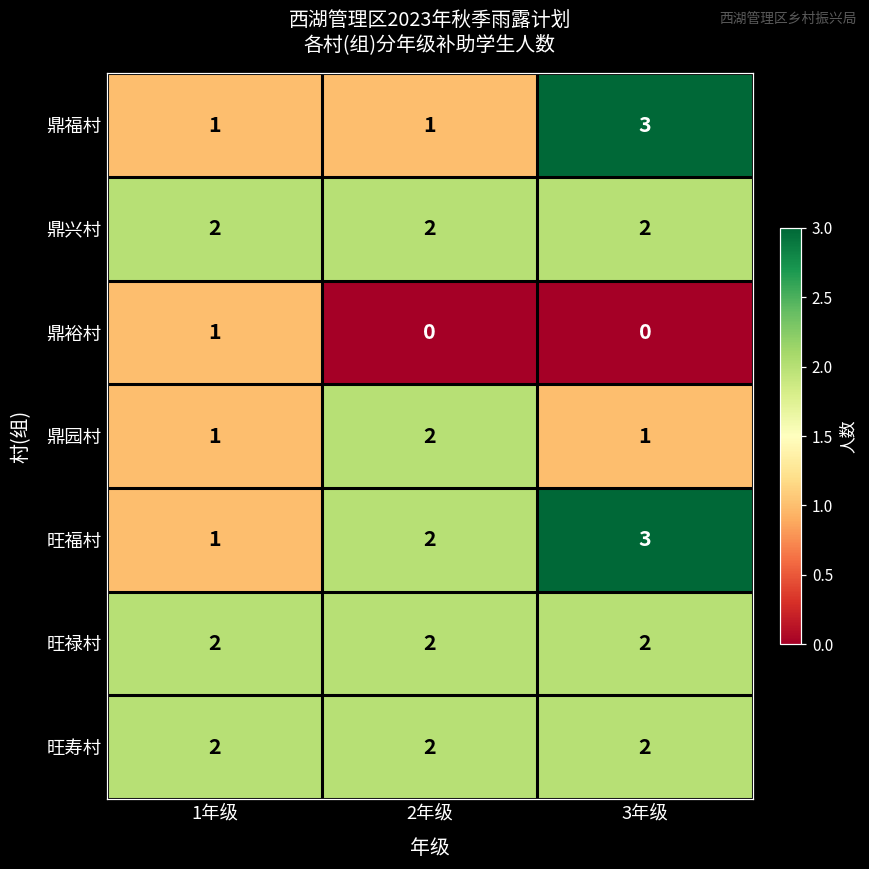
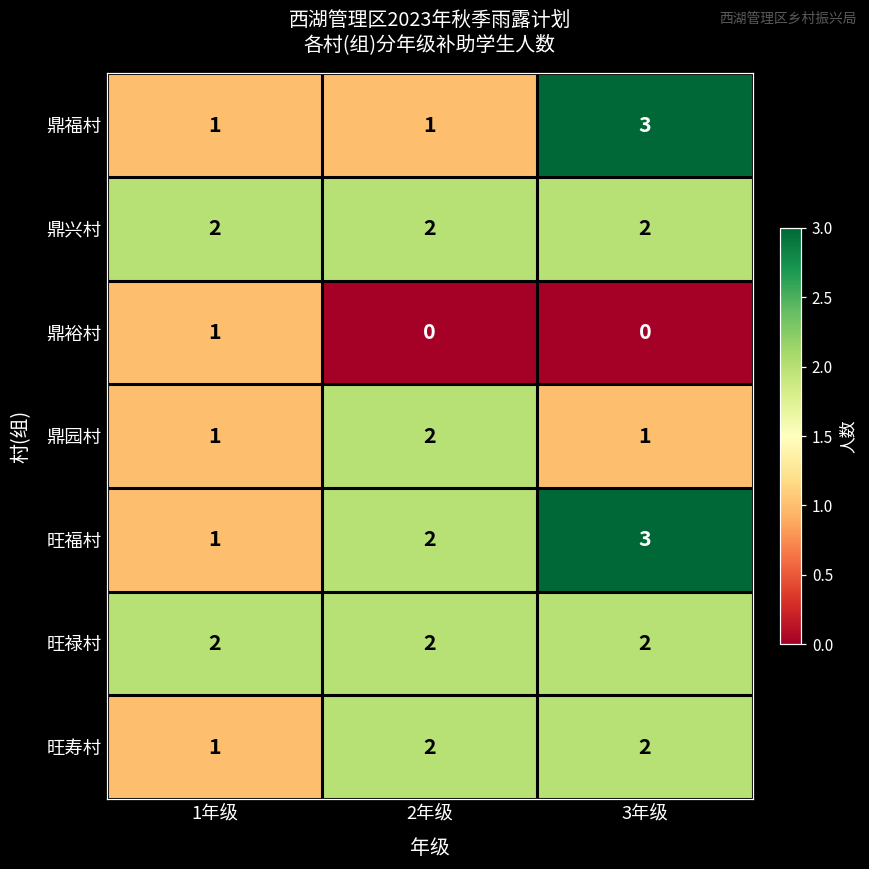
旺寿村, 1年级: 2 -> 1
